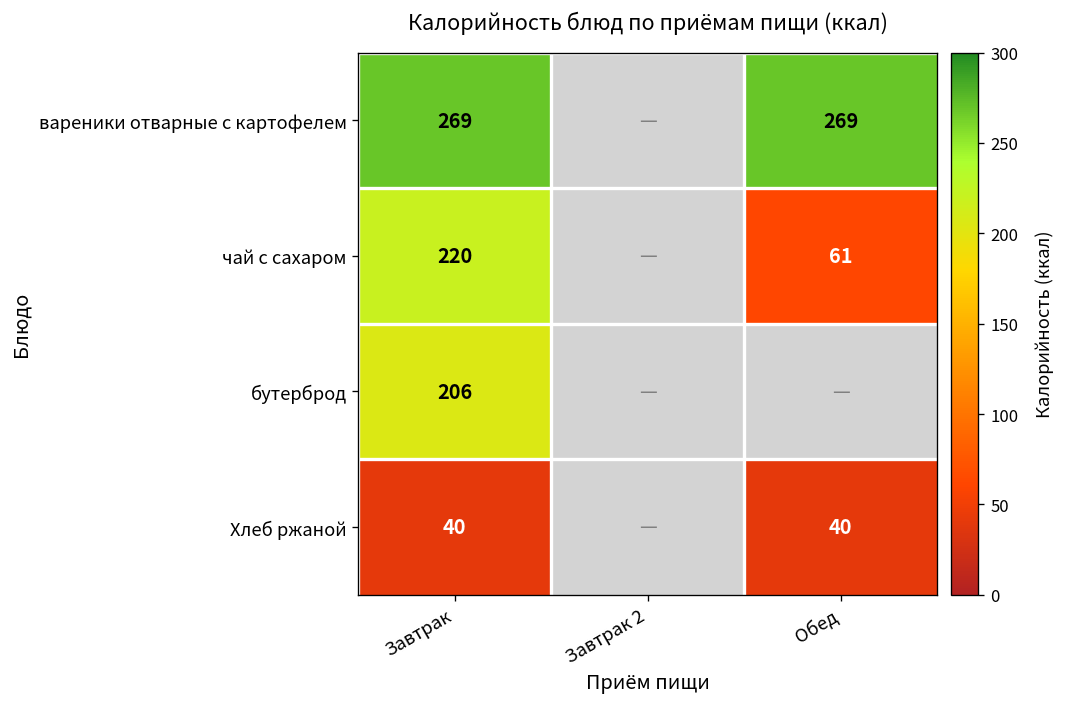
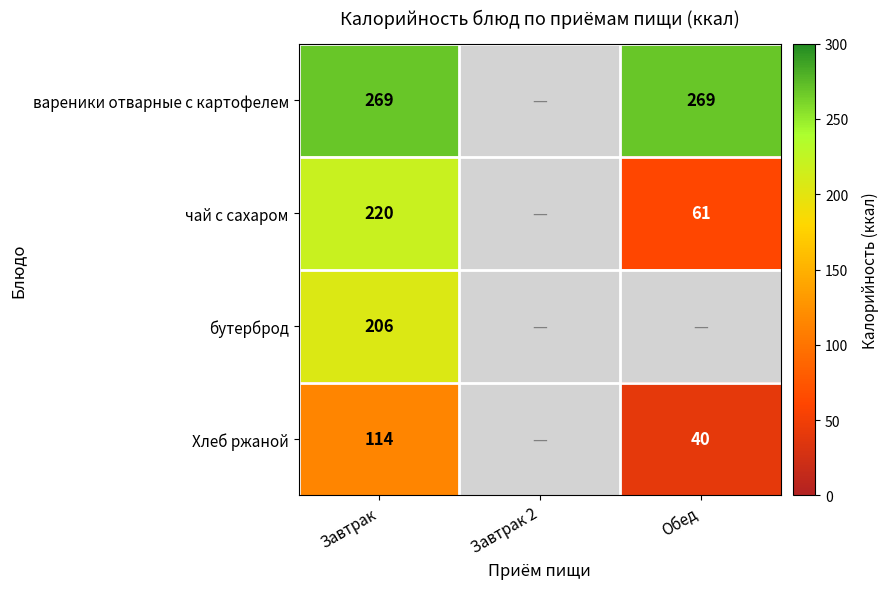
Хлеб ржаной, Завтрак: 40 -> 114
